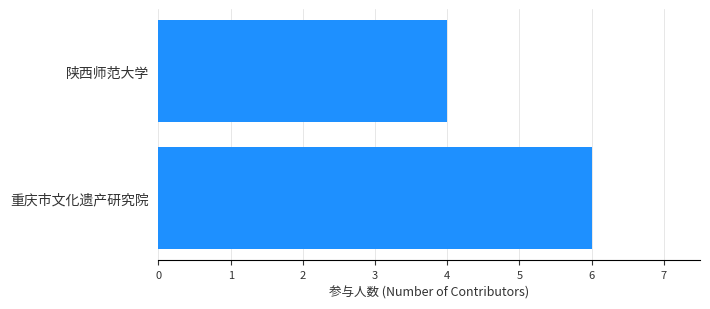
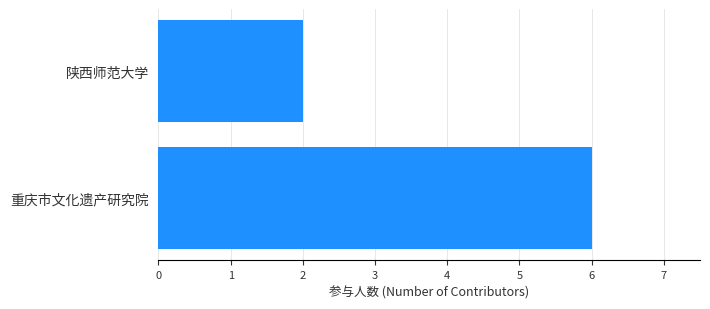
陕西师范大学: 4 -> 2
